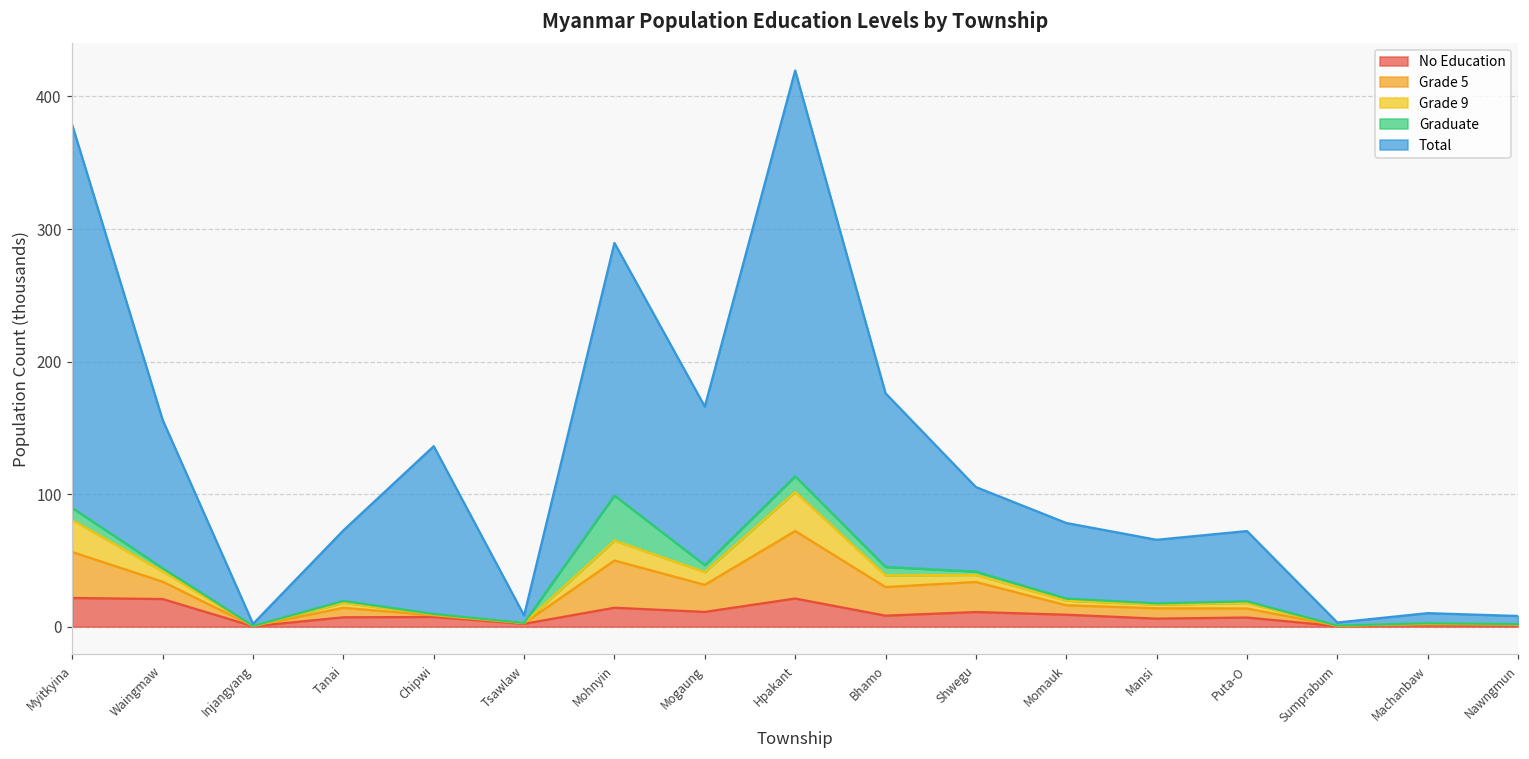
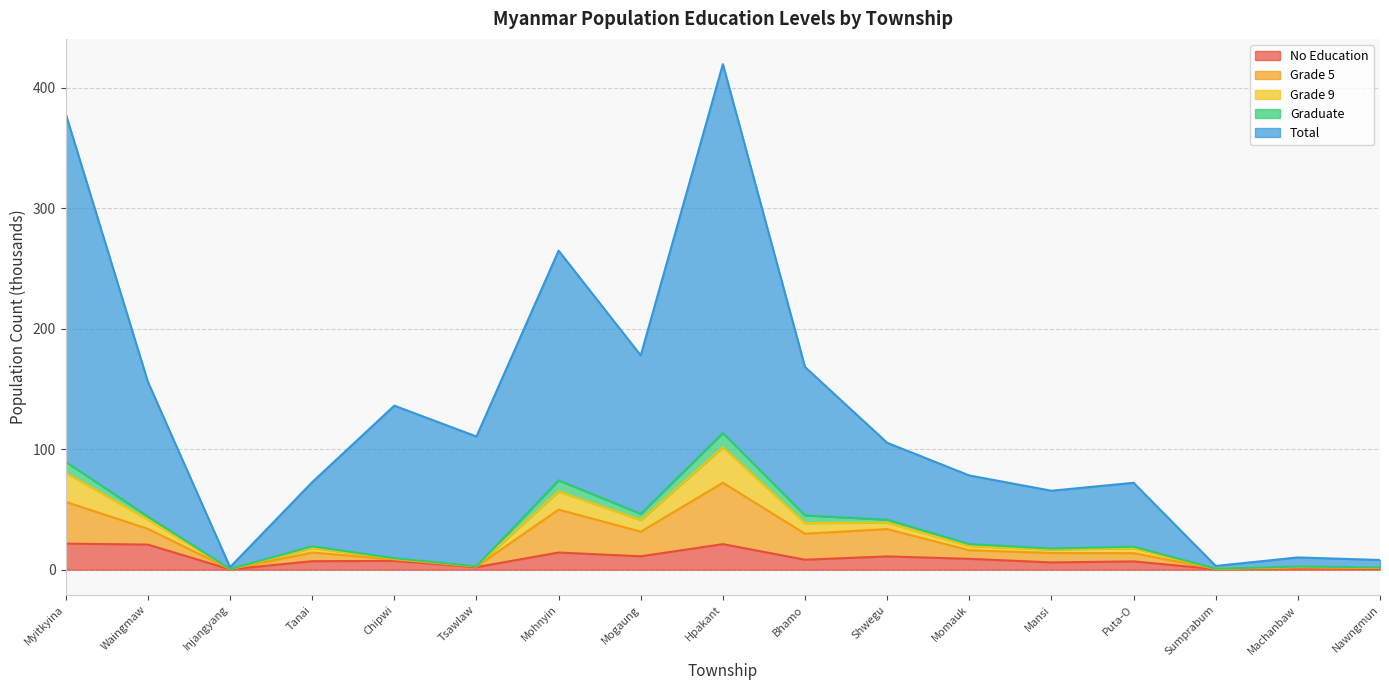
Total, Tsawlaw: 6 -> 108
Graduate, Mohnyin: 34 -> 9
Total, Mogaung: 120 -> 131
Total, Bhamo: 131 -> 123
